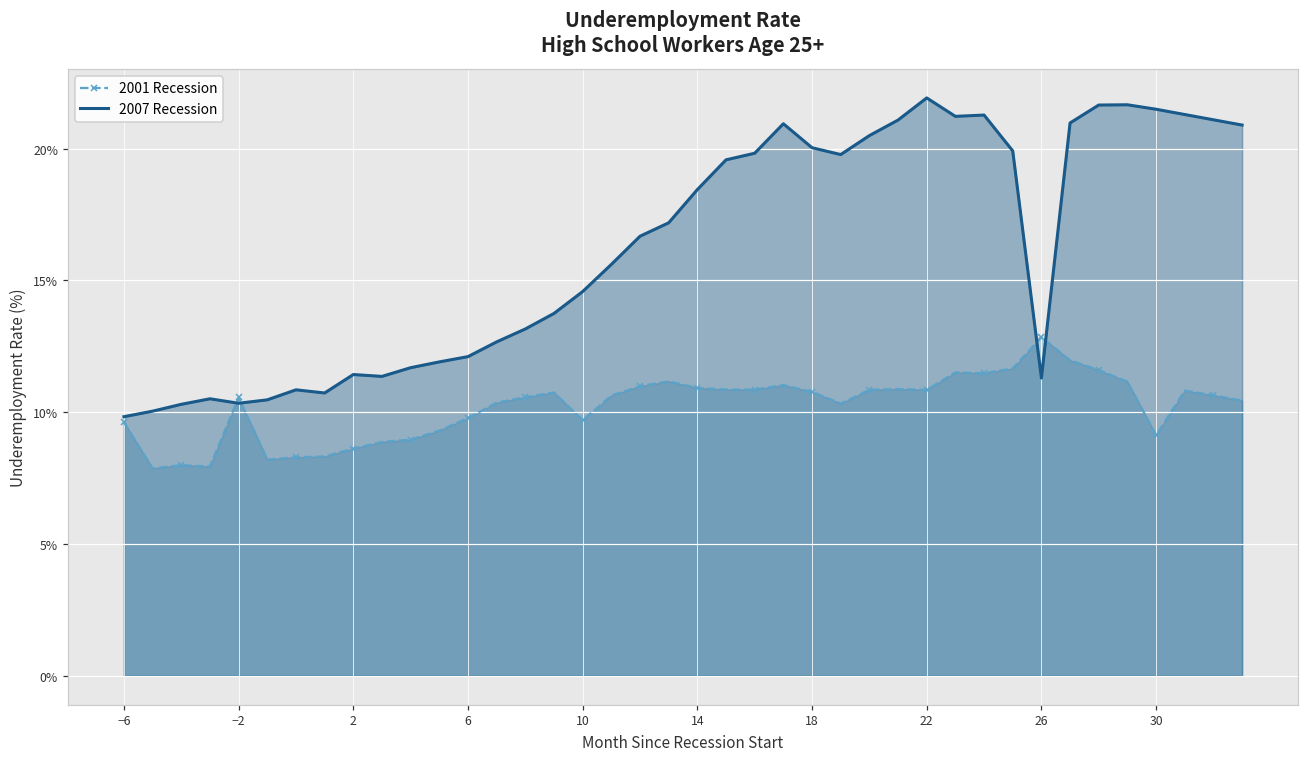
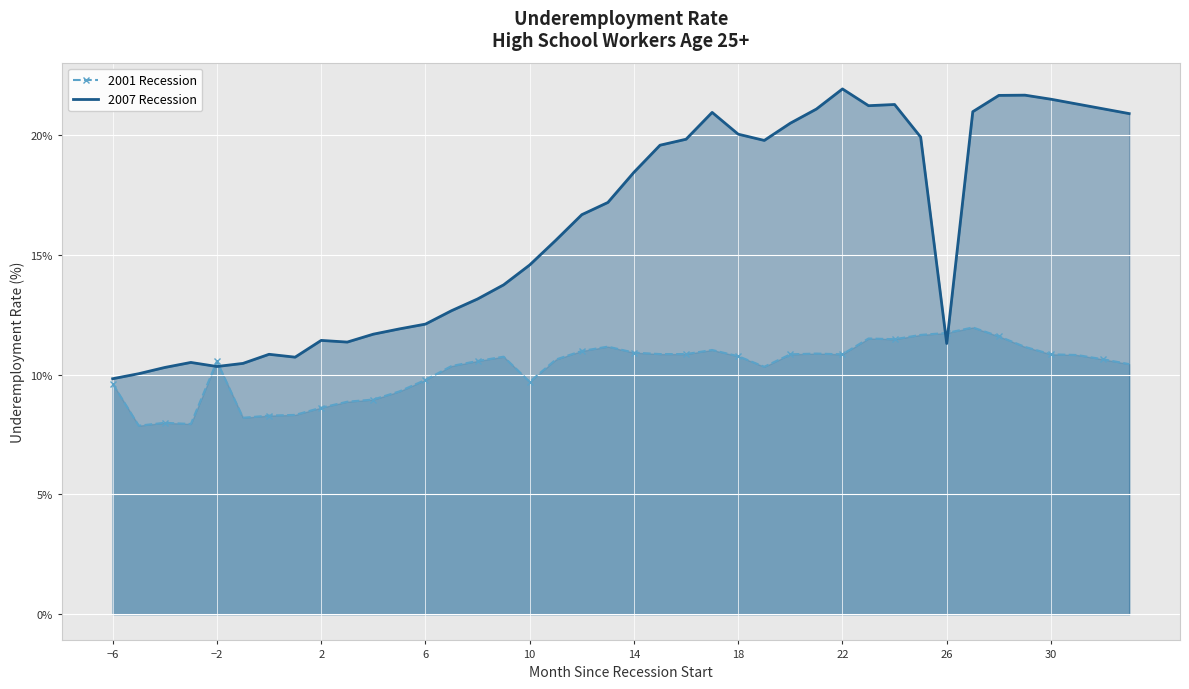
2001 Recession, 26: 12.9% -> 11.7%
2001 Recession, 30: 9.1% -> 10.9%
